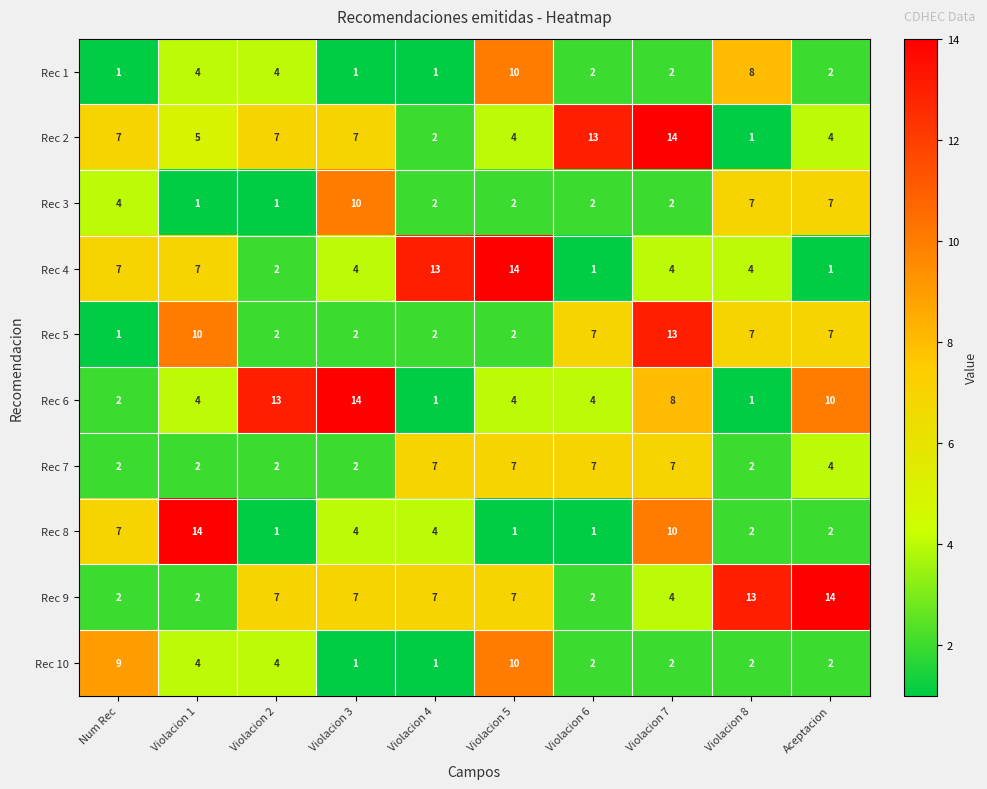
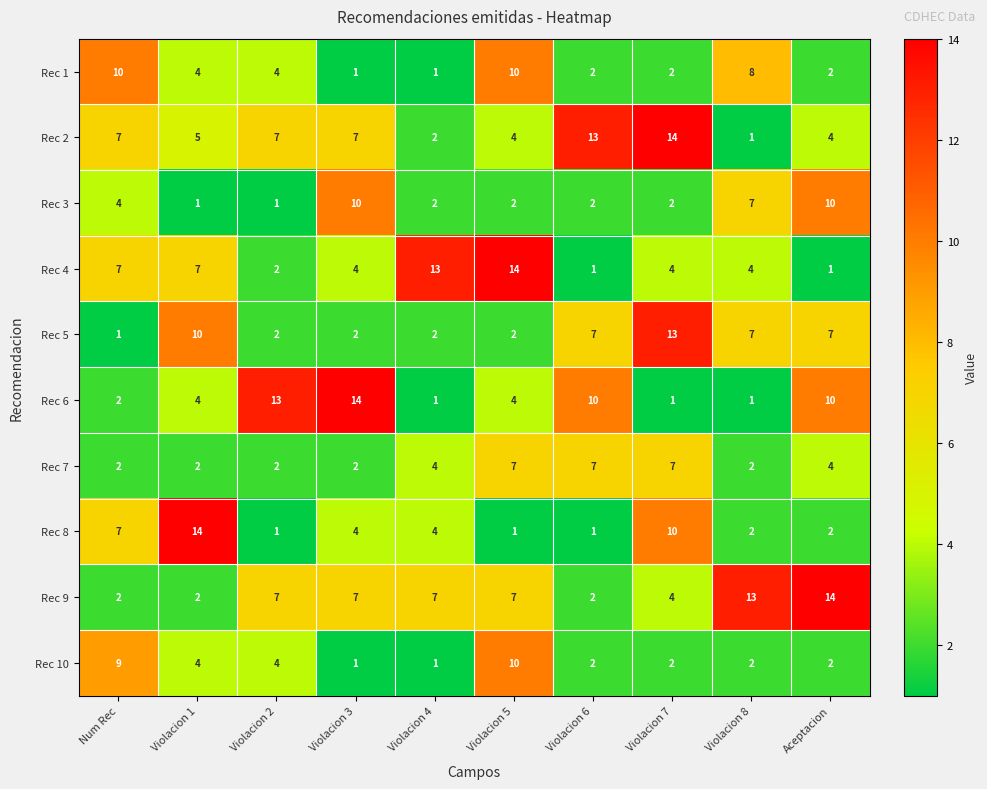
Rec 1, Num Rec: 1 -> 10
Rec 3, Aceptacion: 7 -> 10
Rec 6, Violacion 6: 4 -> 10
Rec 6, Violacion 7: 8 -> 1
Rec 7, Violacion 4: 7 -> 4
